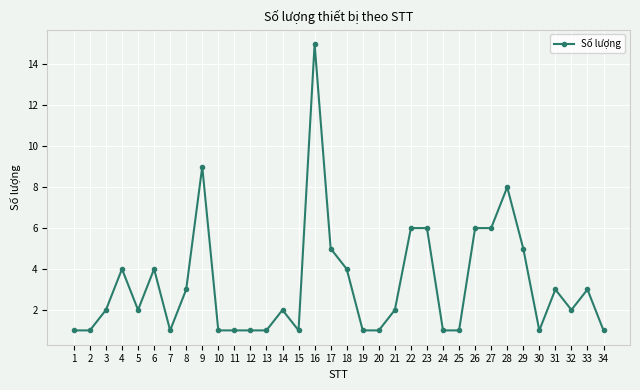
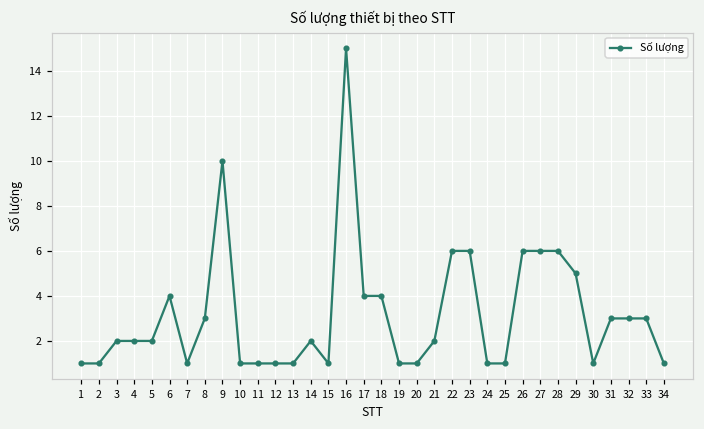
4: 4 -> 2
9: 9 -> 10
17: 5 -> 4
28: 8 -> 6
32: 2 -> 3
